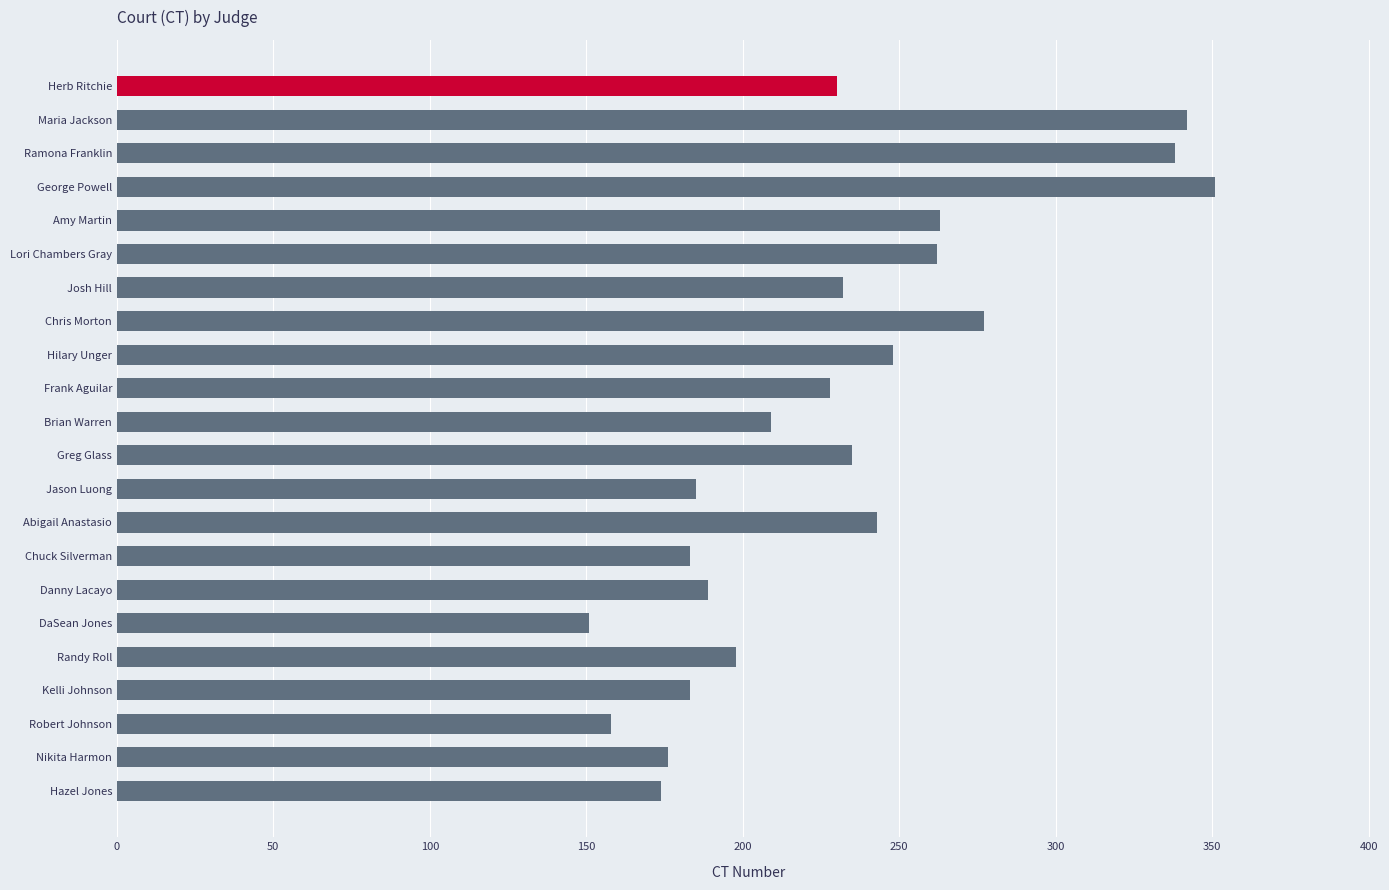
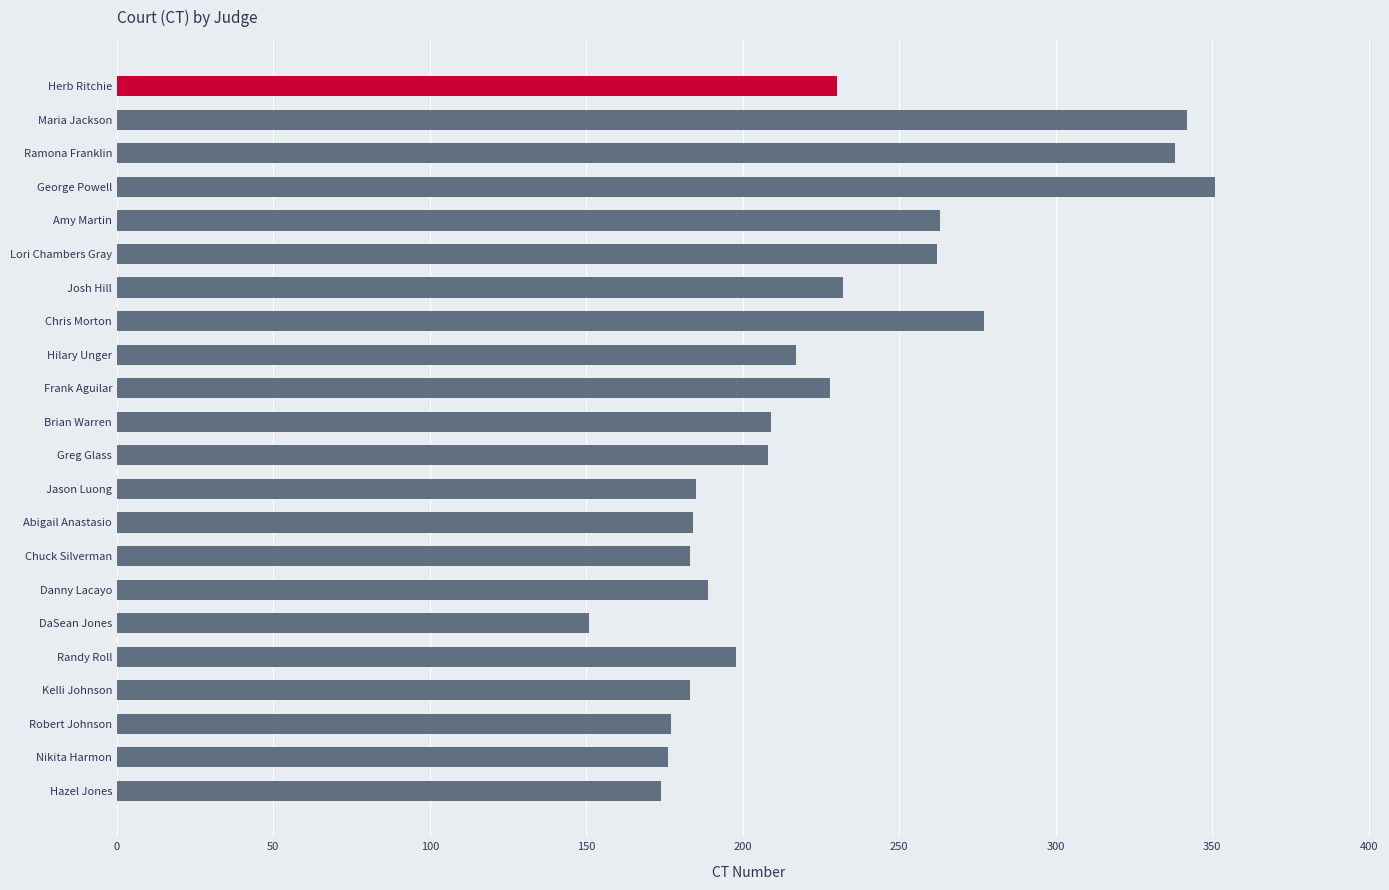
Hilary Unger: 248 -> 217
Greg Glass: 235 -> 208
Abigail Anastasio: 243 -> 184
Robert Johnson: 158 -> 177
